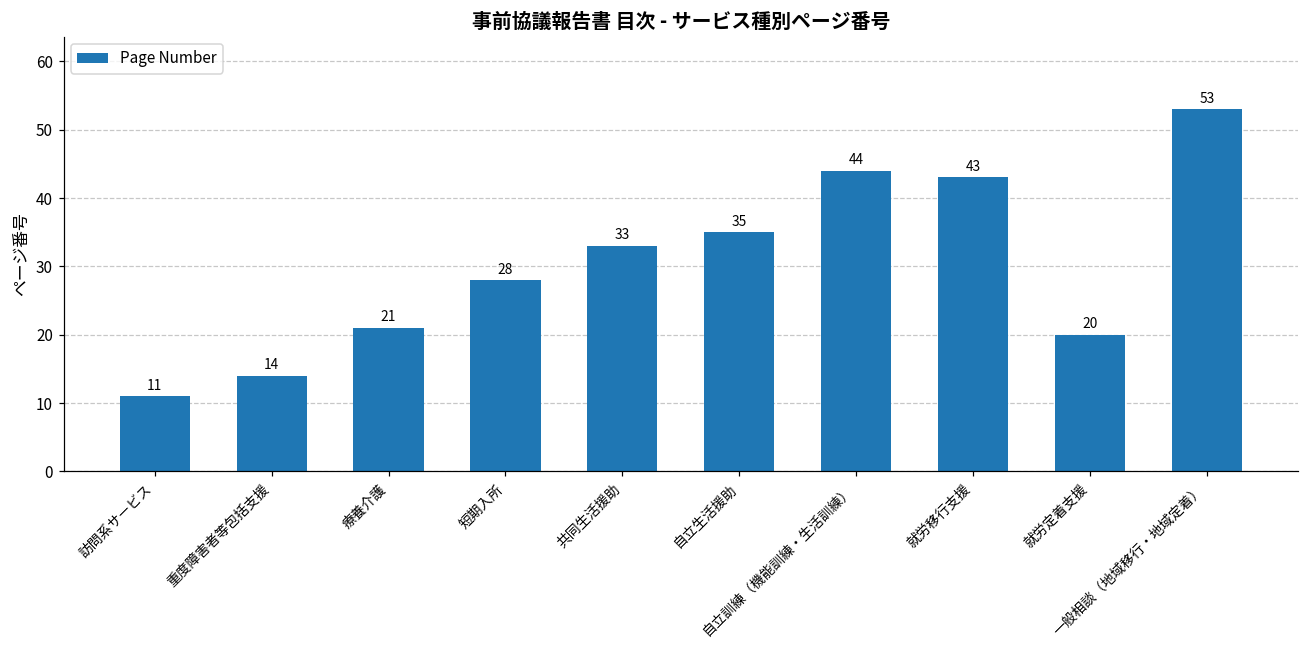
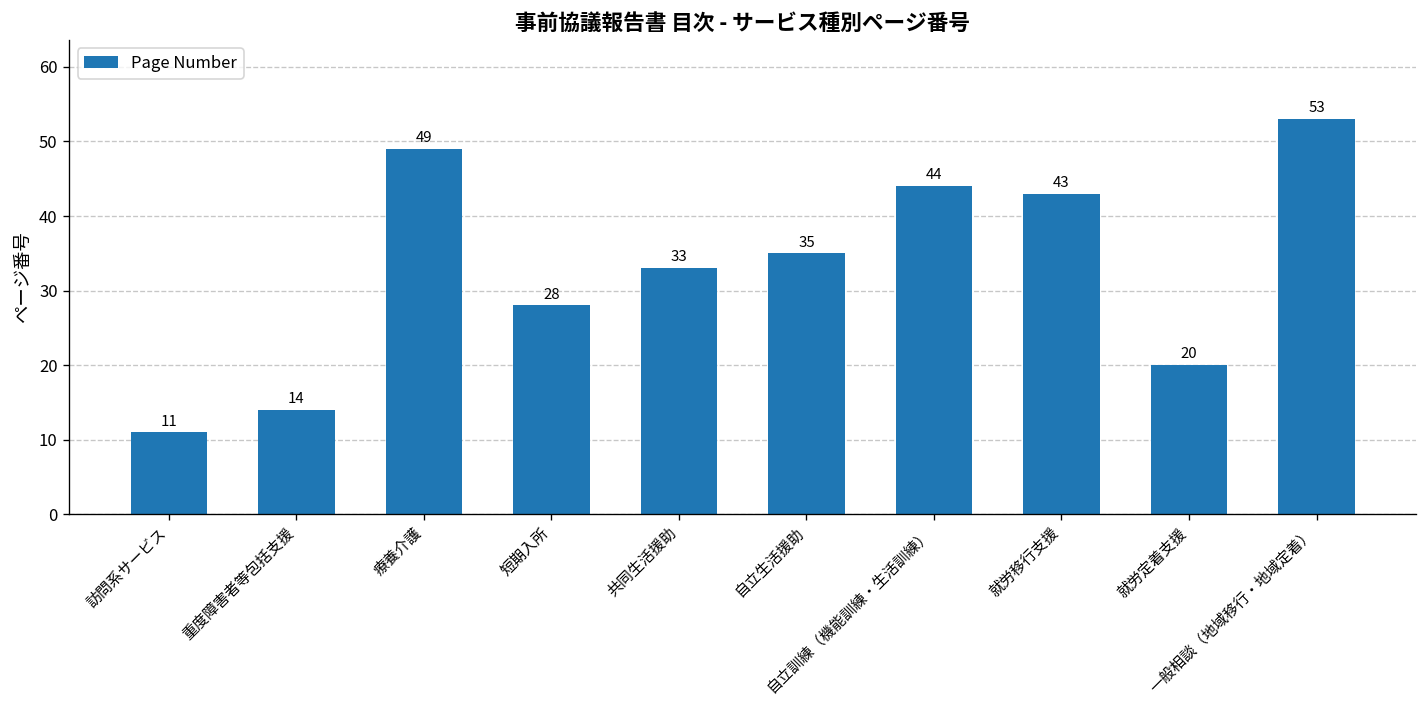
療養介護: 21 -> 49
